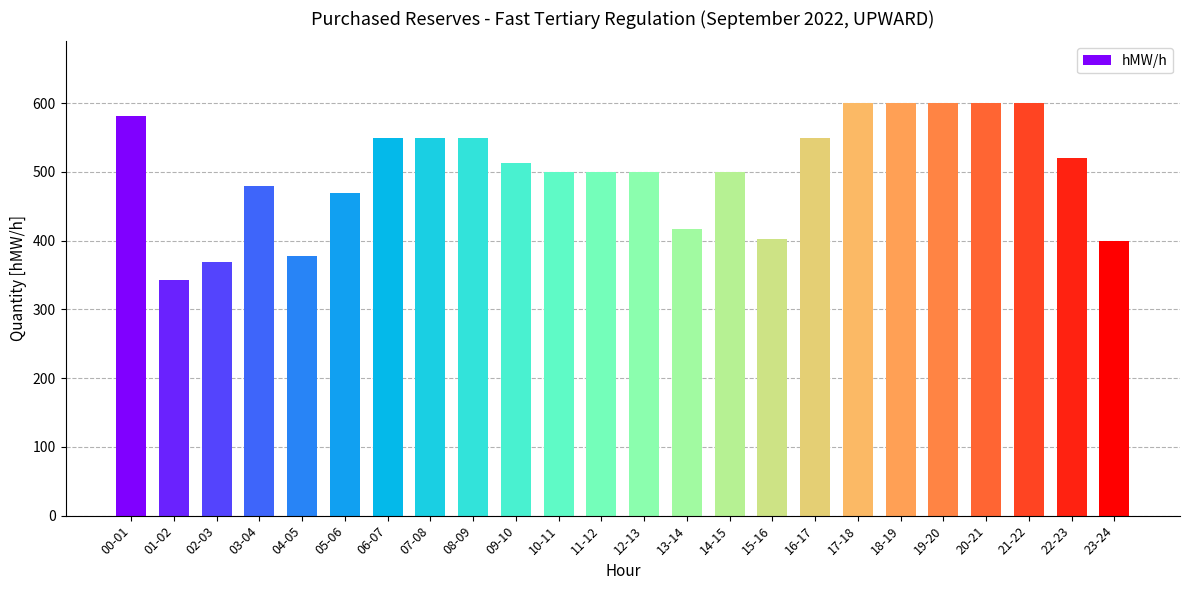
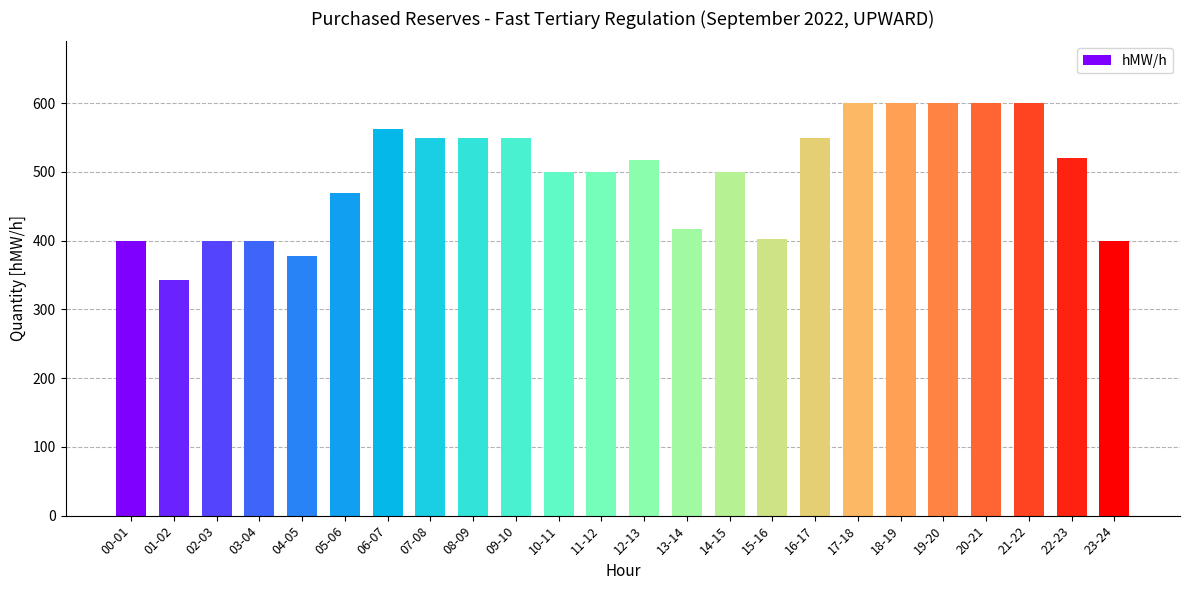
00-01: 580 -> 400
02-03: 370 -> 400
03-04: 480 -> 400
06-07: 550 -> 560
09-10: 510 -> 550
12-13: 500 -> 520
